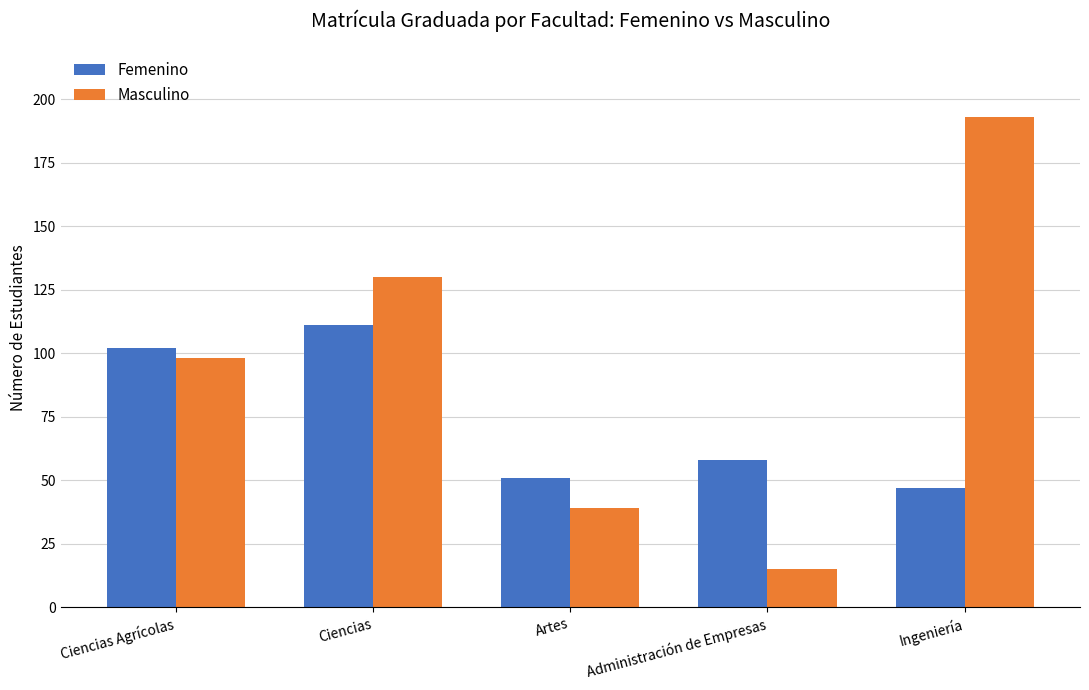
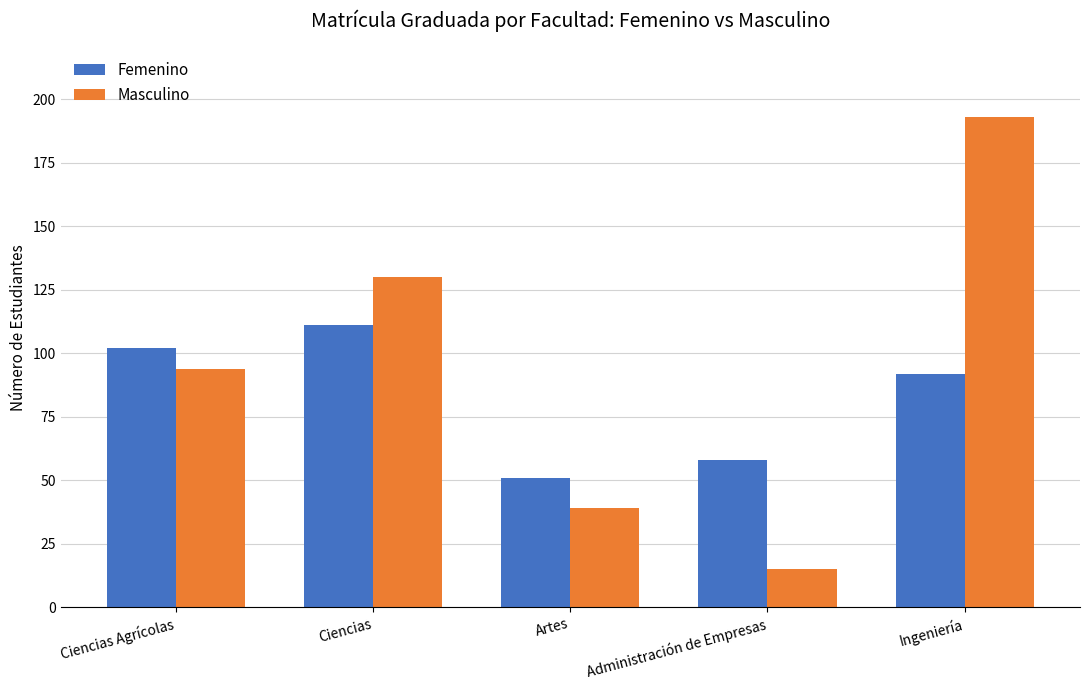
Masculino, Ciencias Agrícolas: 98 -> 94
Femenino, Ingeniería: 47 -> 92
